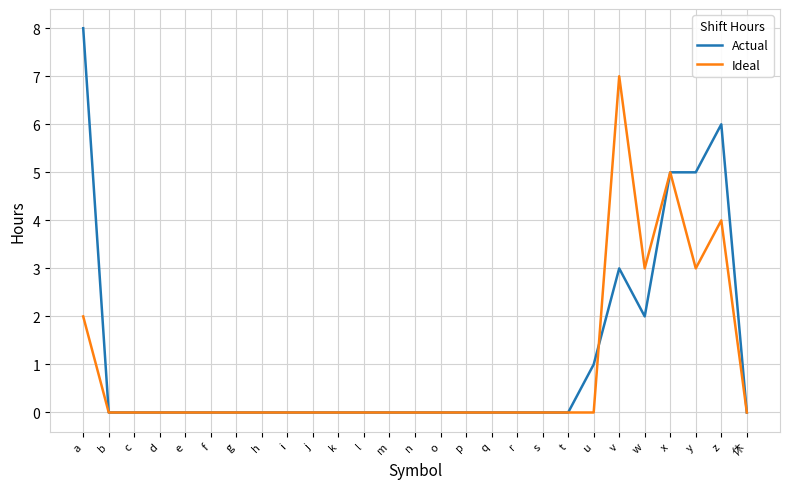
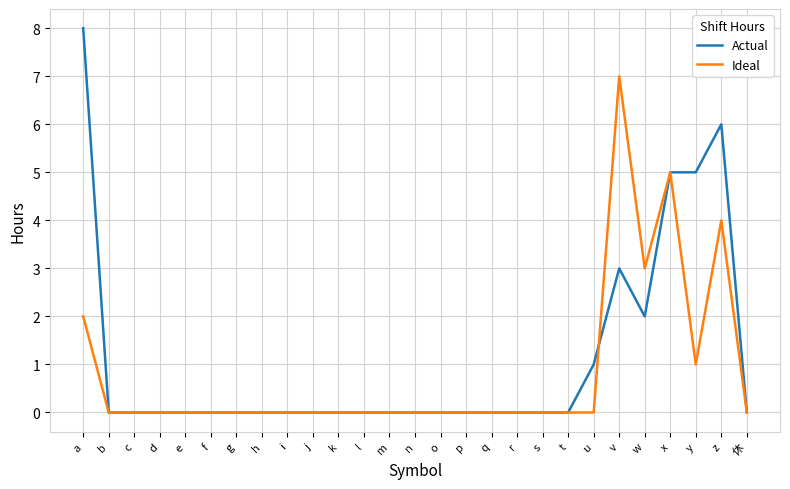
Ideal, y: 3 -> 1
